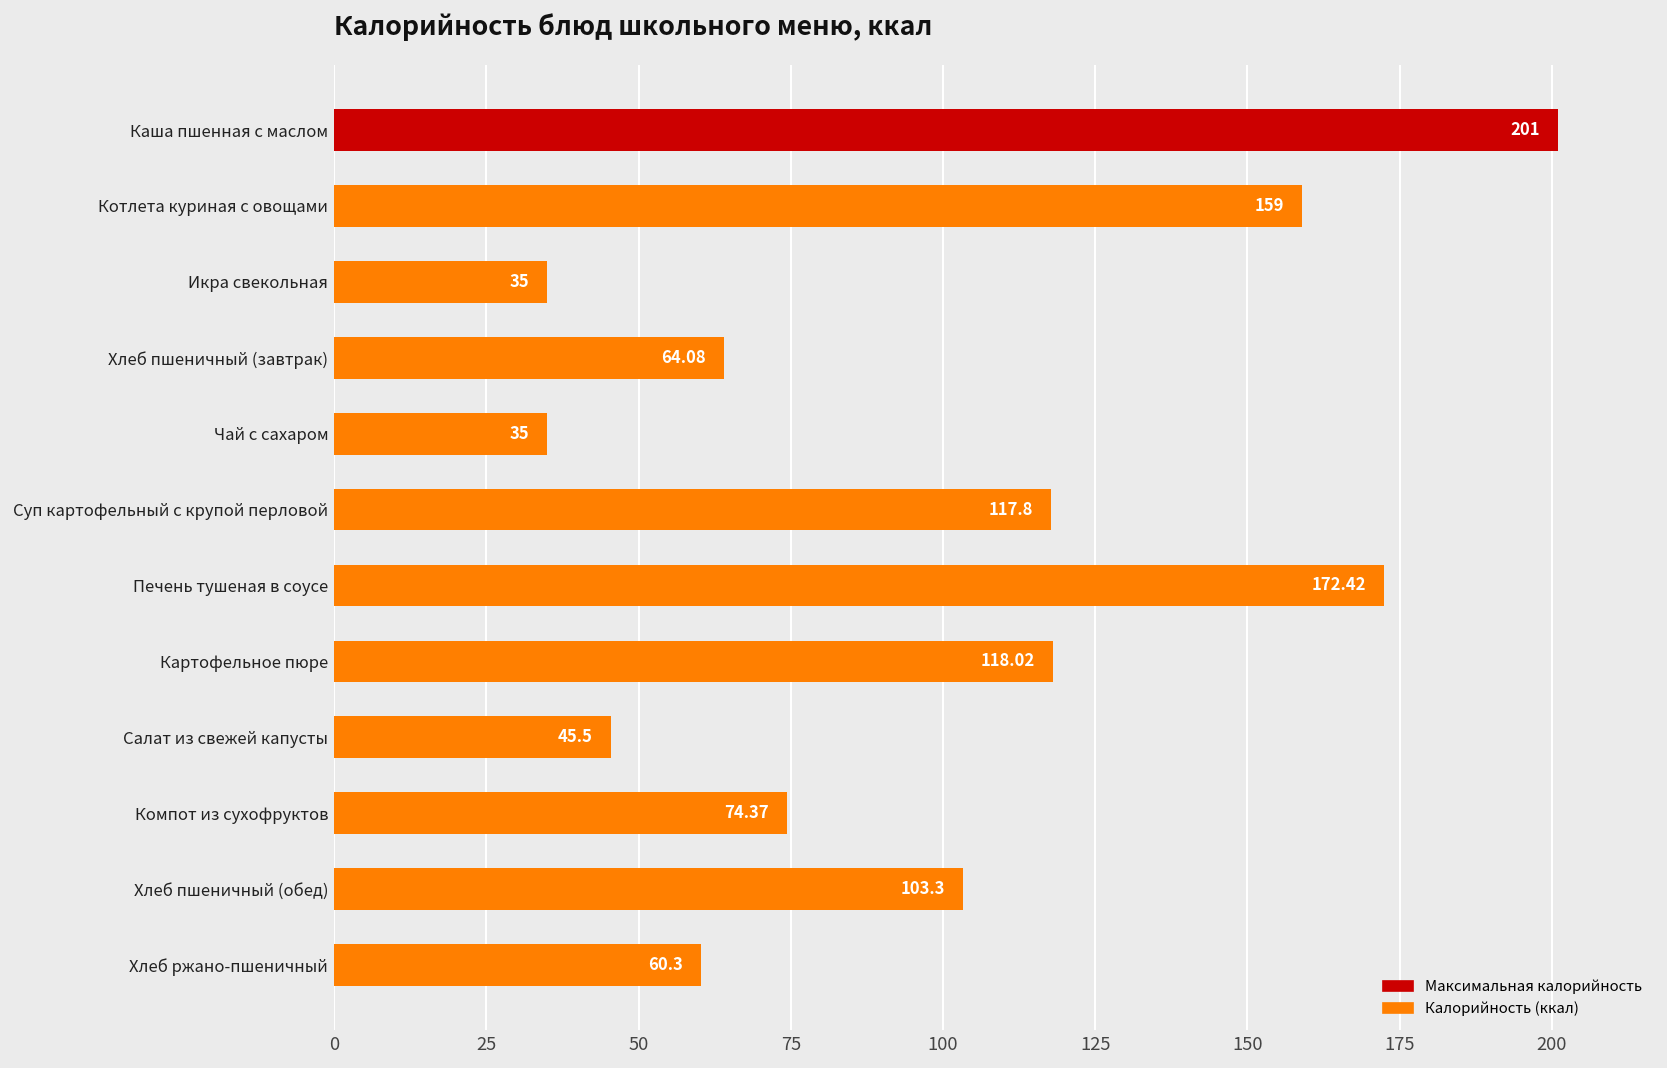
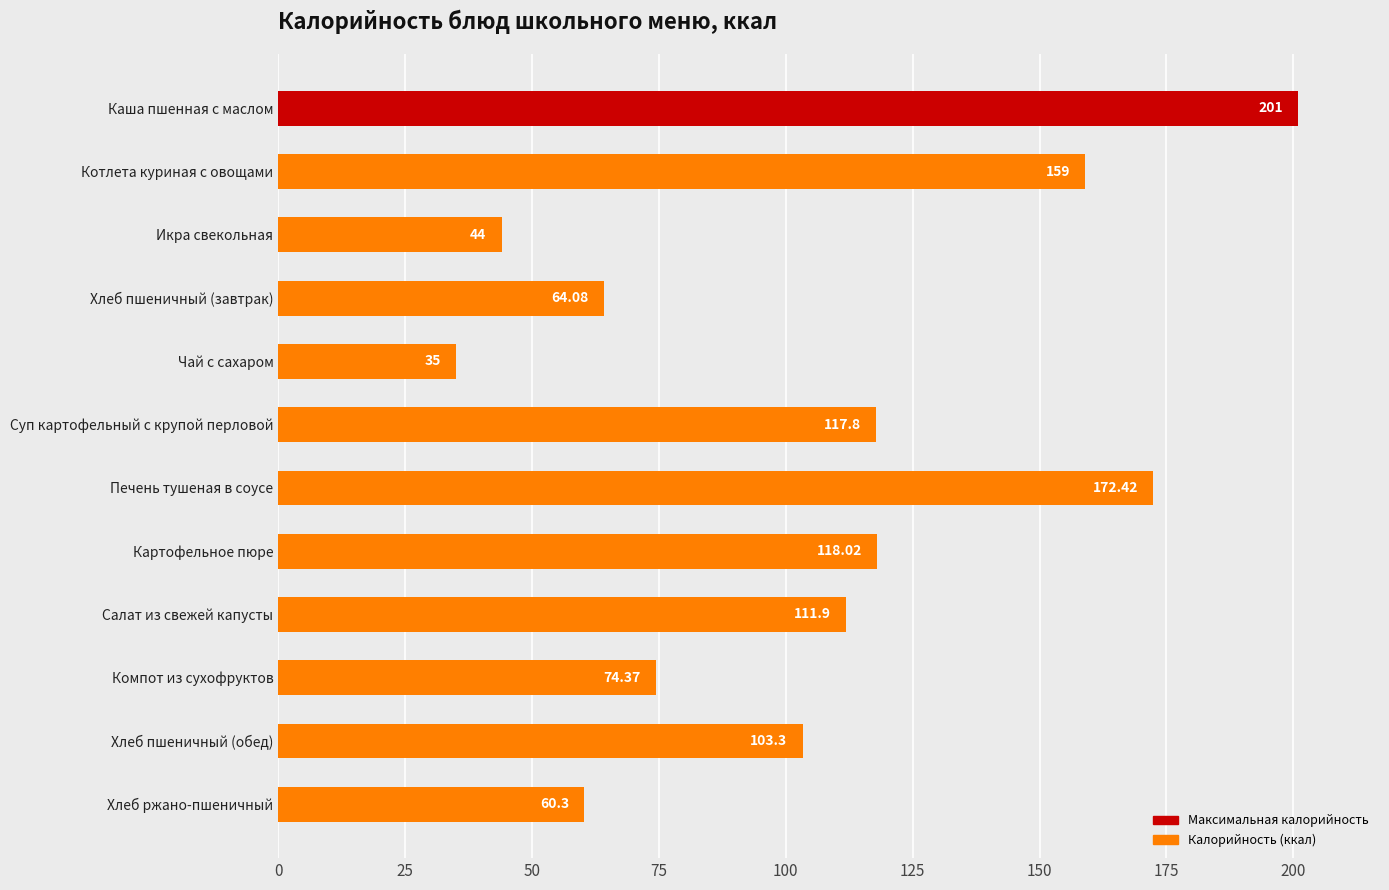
Икра свекольная: 35 -> 44
Салат из свежей капусты: 45.5 -> 111.9
